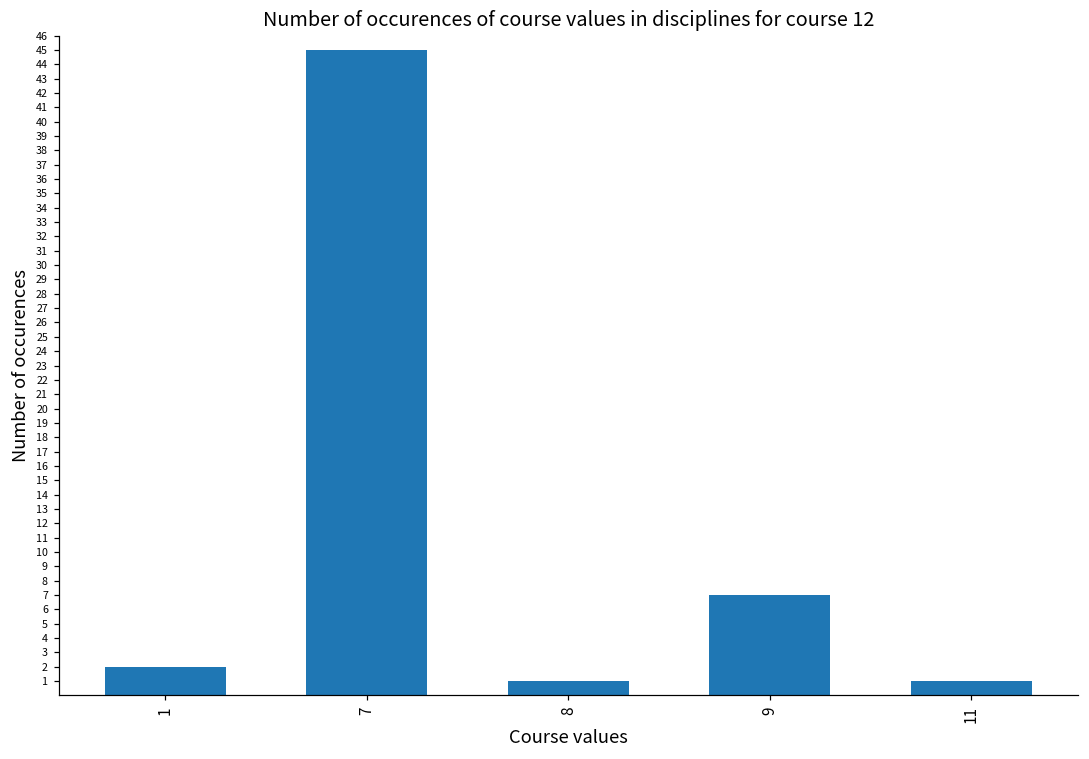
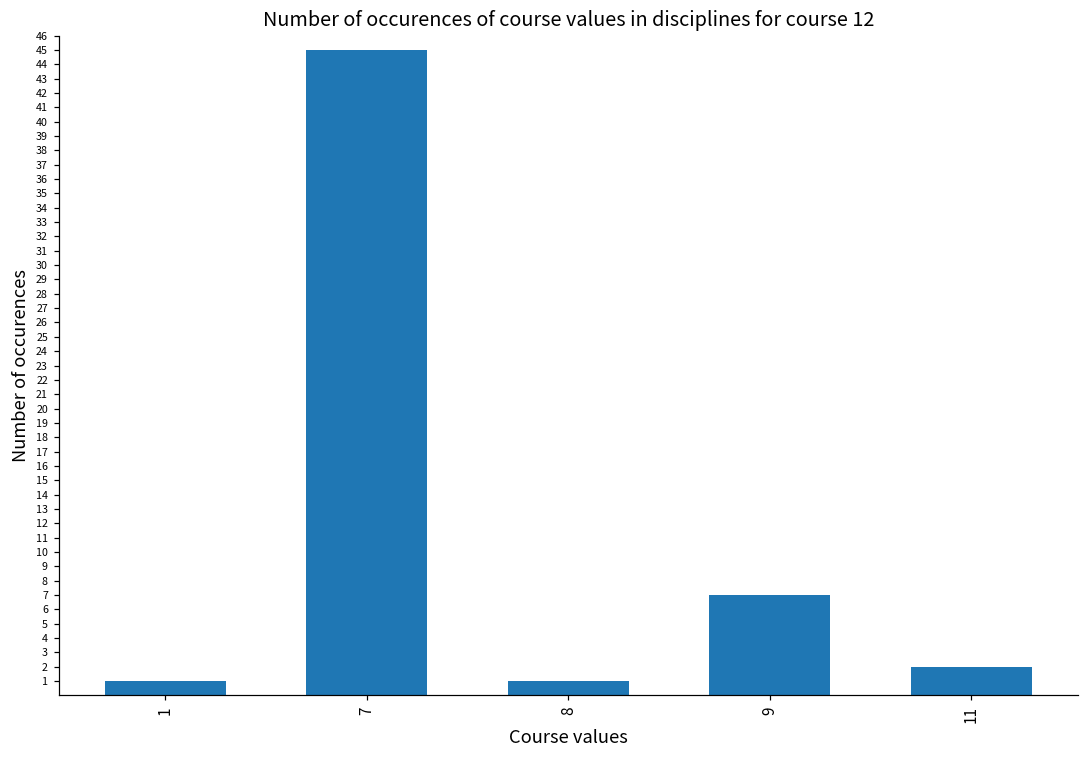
1: 2 -> 1
11: 1 -> 2
